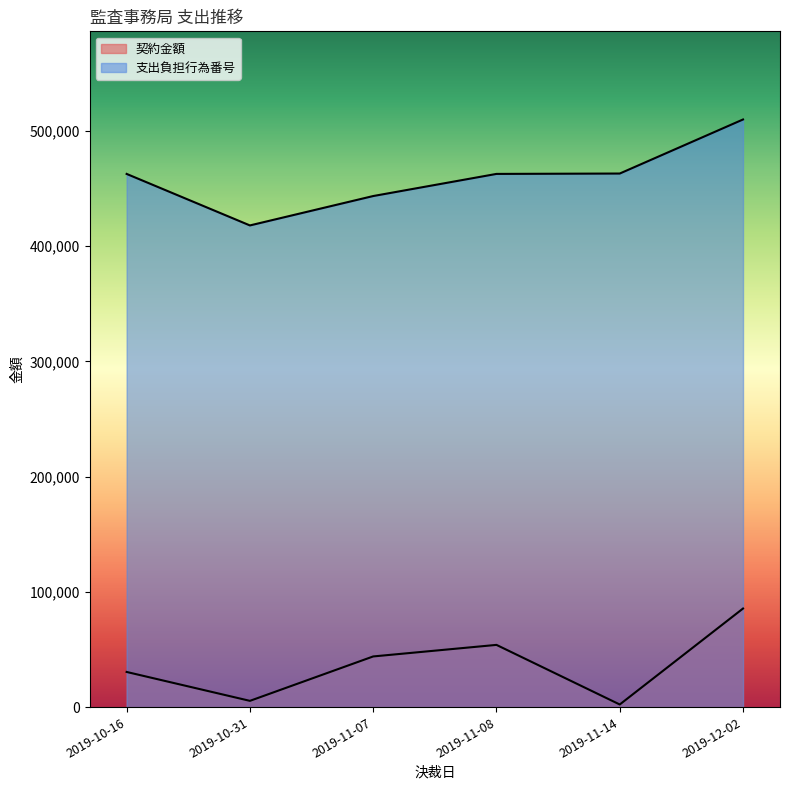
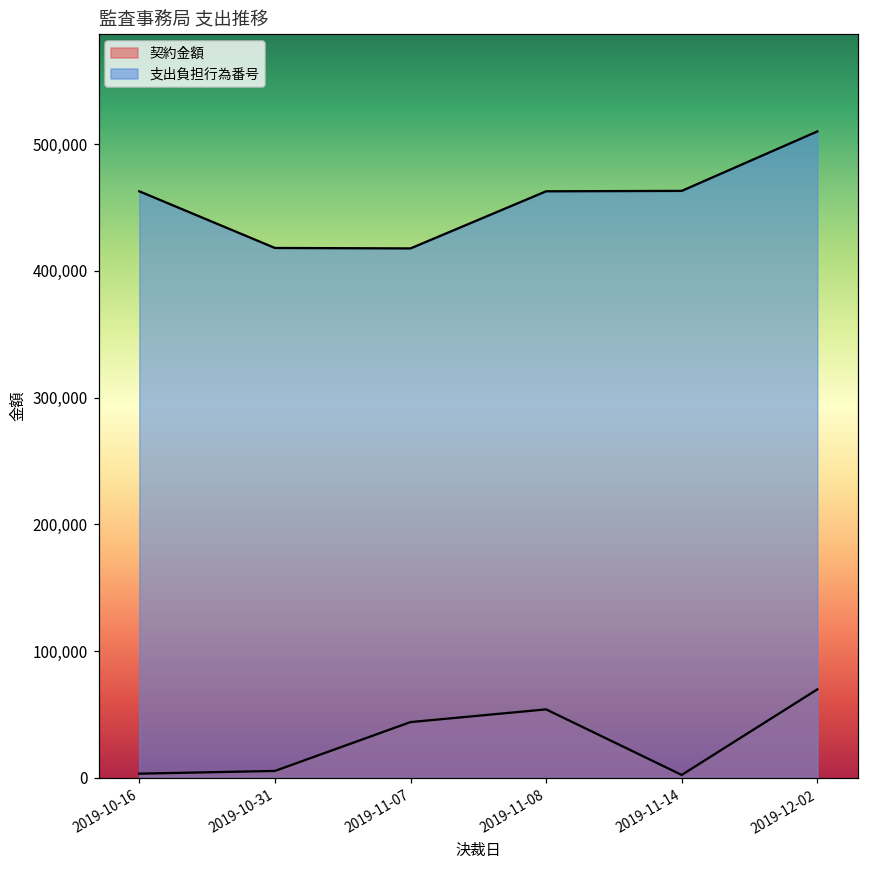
契約金額, 2019-10-16: 31,000 -> 3,000
支出負担行為番号, 2019-11-07: 444,000 -> 418,000
契約金額, 2019-12-02: 86,000 -> 70,000
